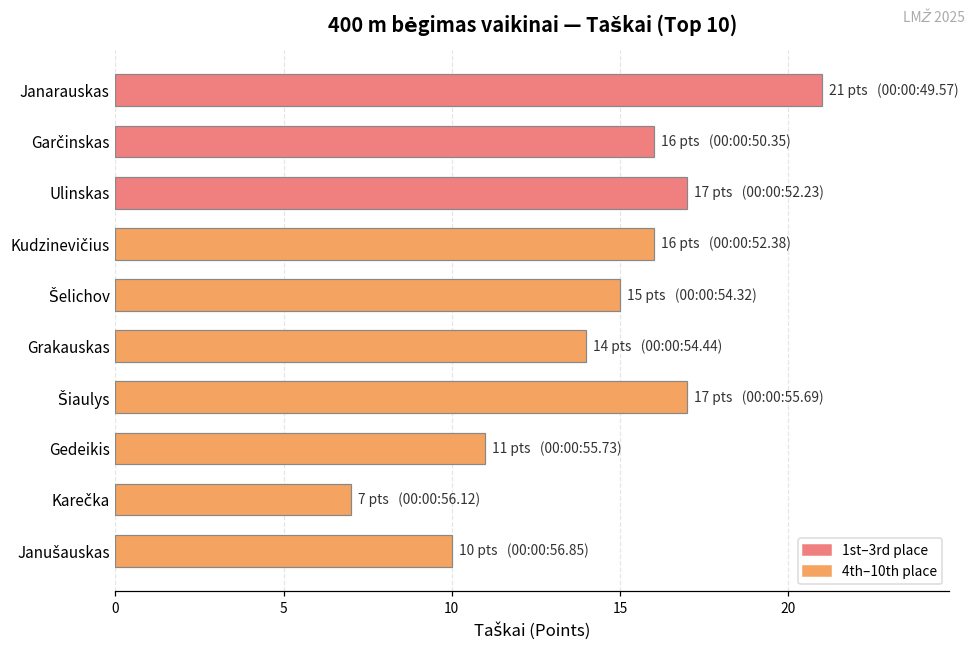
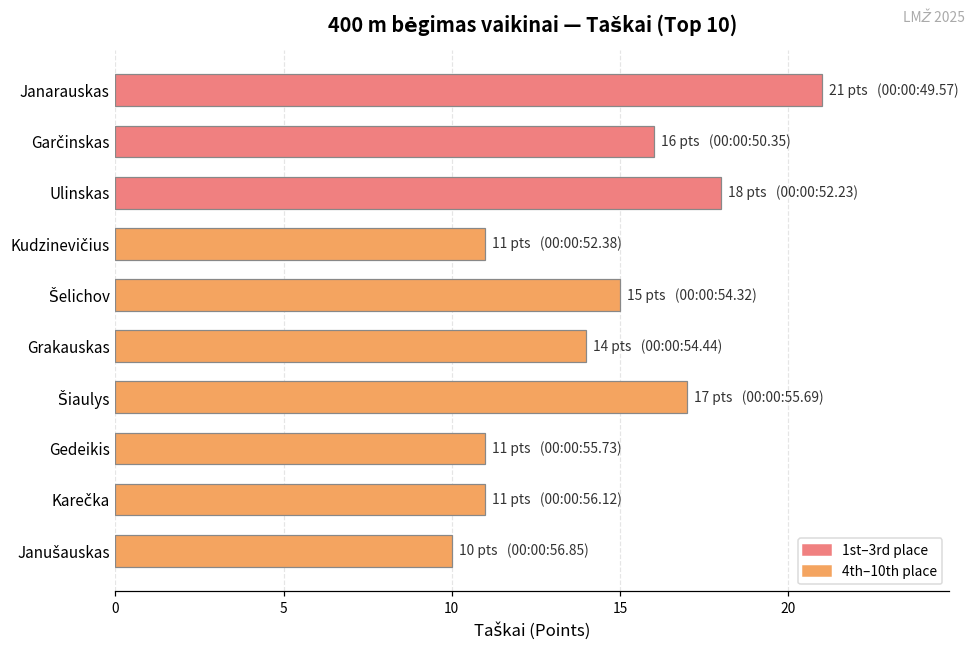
Ulinskas: 17 -> 18
Kudzinevičius: 16 -> 11
Karečka: 7 -> 11
